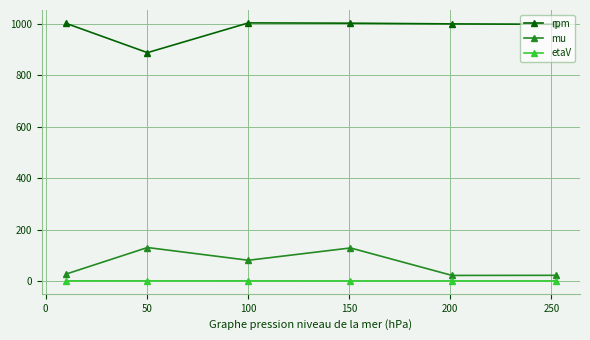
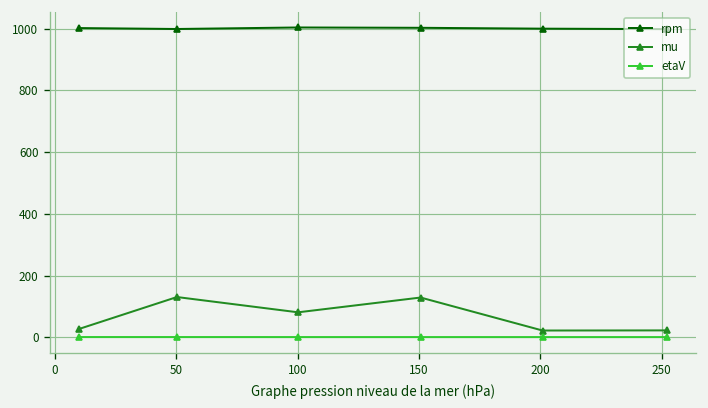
rpm, 50: 890 -> 1000
